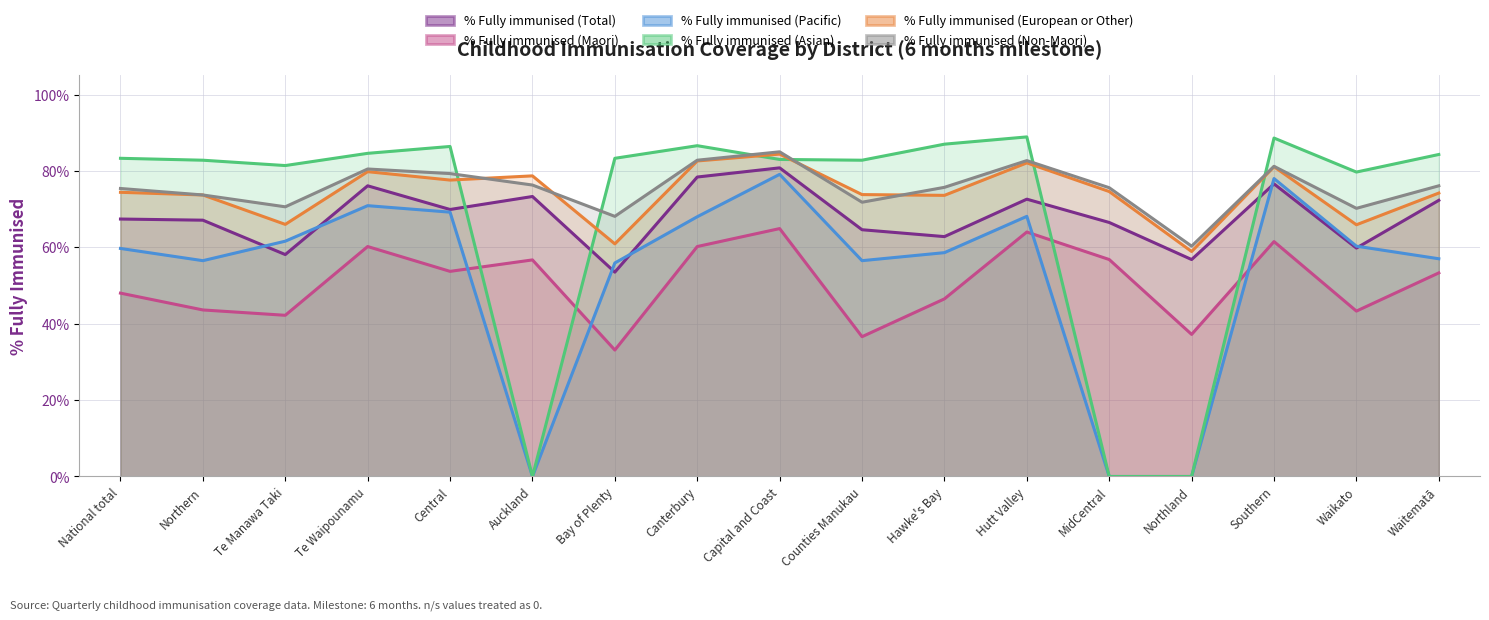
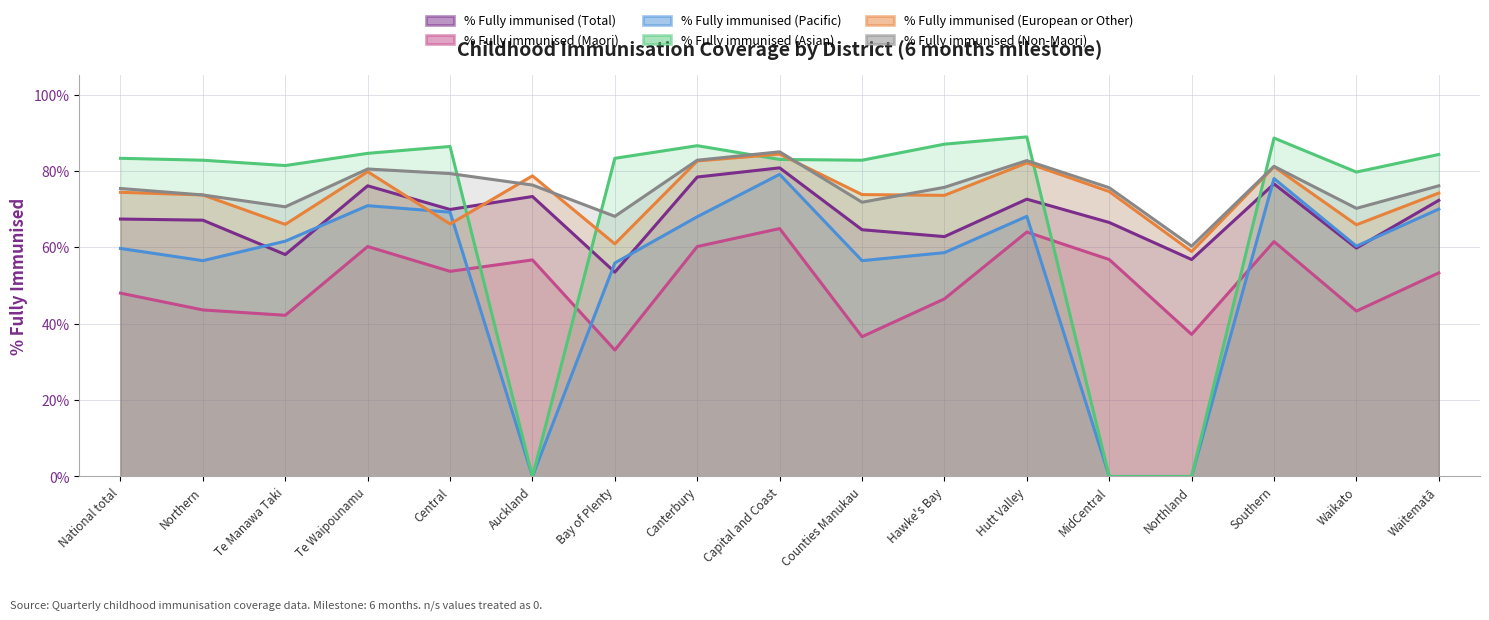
% Fully immunised (European or Other), Central: 78% -> 66%
% Fully immunised (Pacific), Waitematā: 57% -> 70%
